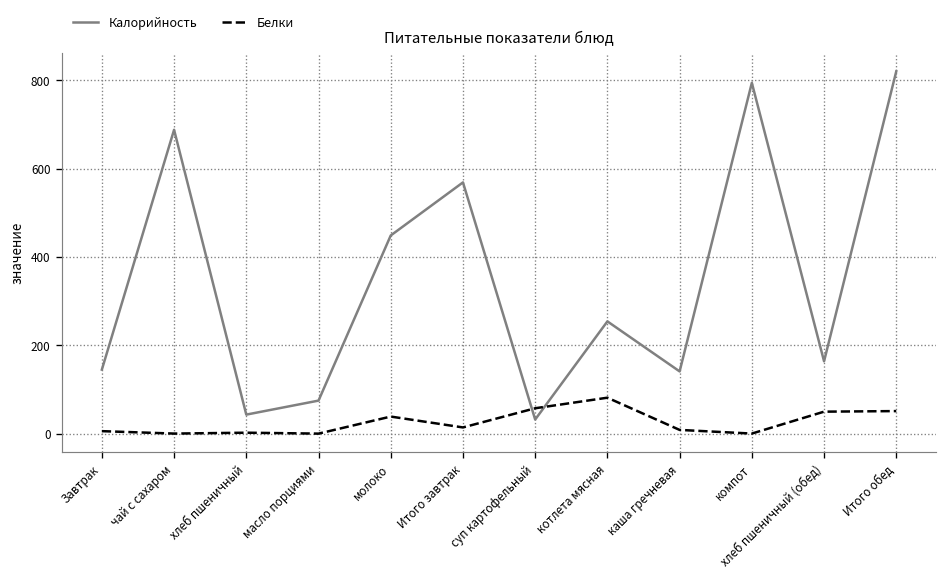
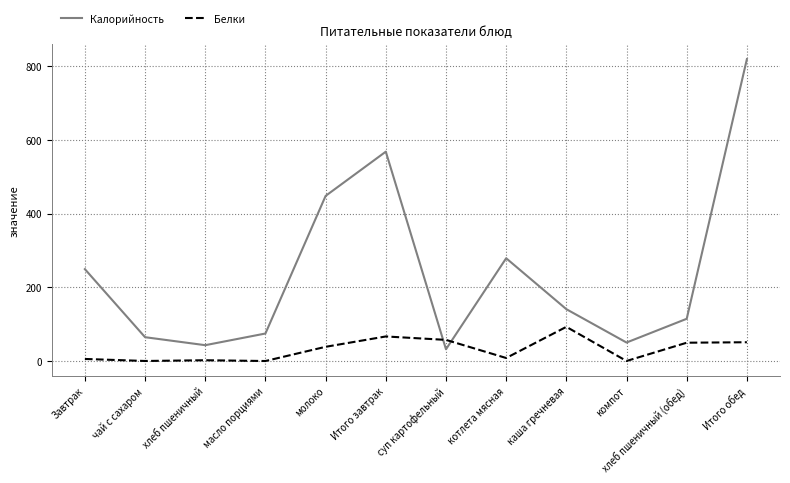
Калорийность, Завтрак: 140 -> 250
Калорийность, чай с сахаром: 690 -> 60
Белки, Итого завтрак: 10 -> 70
Калорийность, котлета мясная: 250 -> 280
Белки, котлета мясная: 80 -> 10
Белки, каша гречневая: 10 -> 90
Калорийность, компот: 790 -> 50
Калорийность, хлеб пшеничный (обед): 160 -> 110
